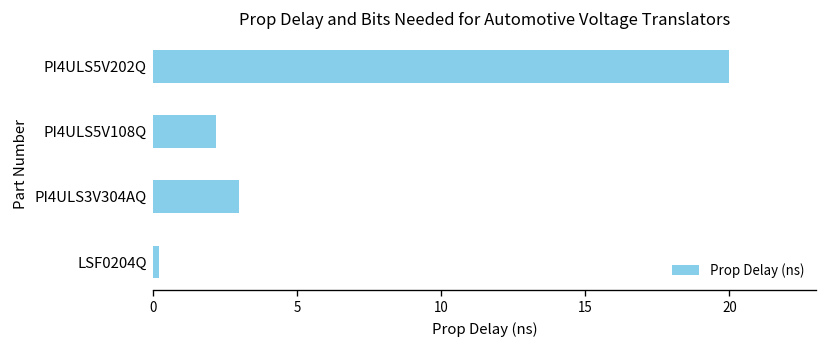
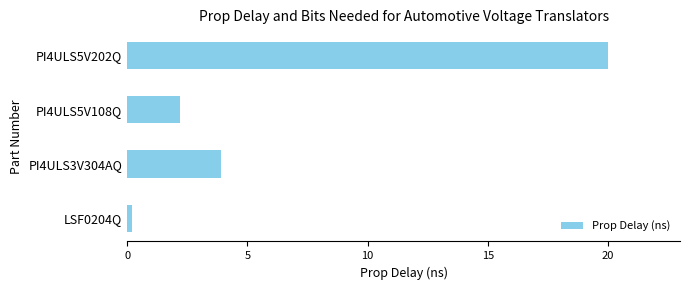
PI4ULS3V304AQ: 3.0 -> 3.9
